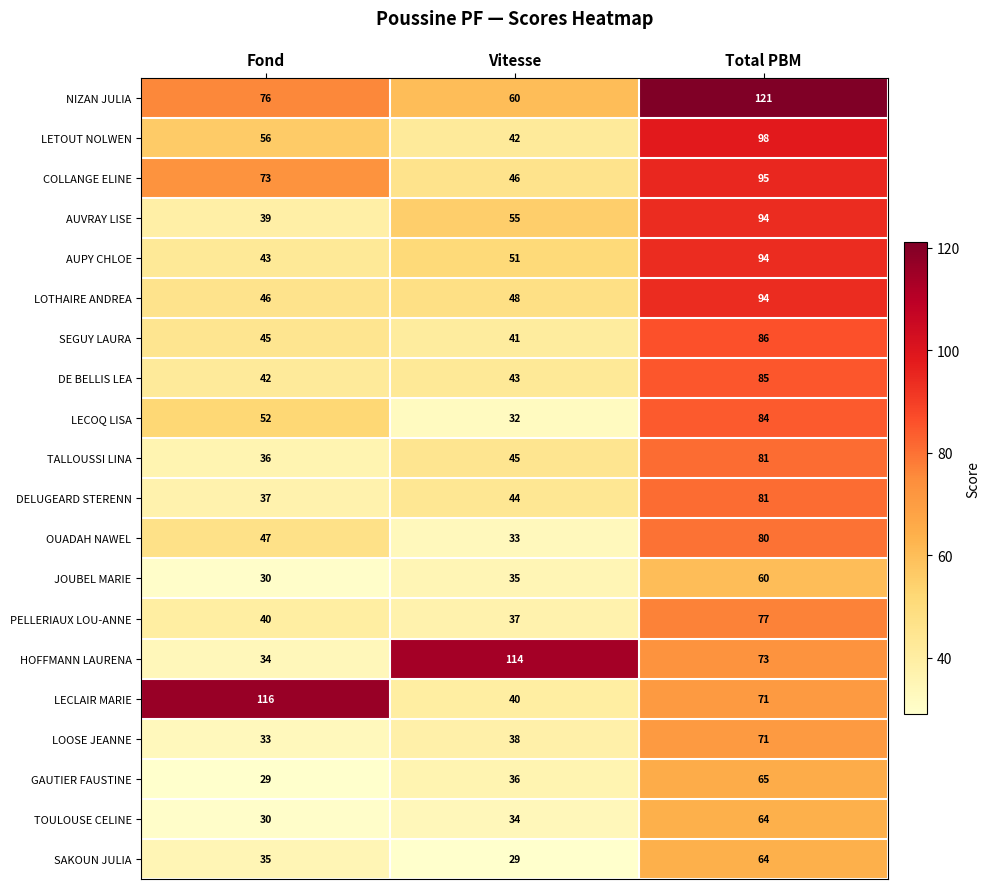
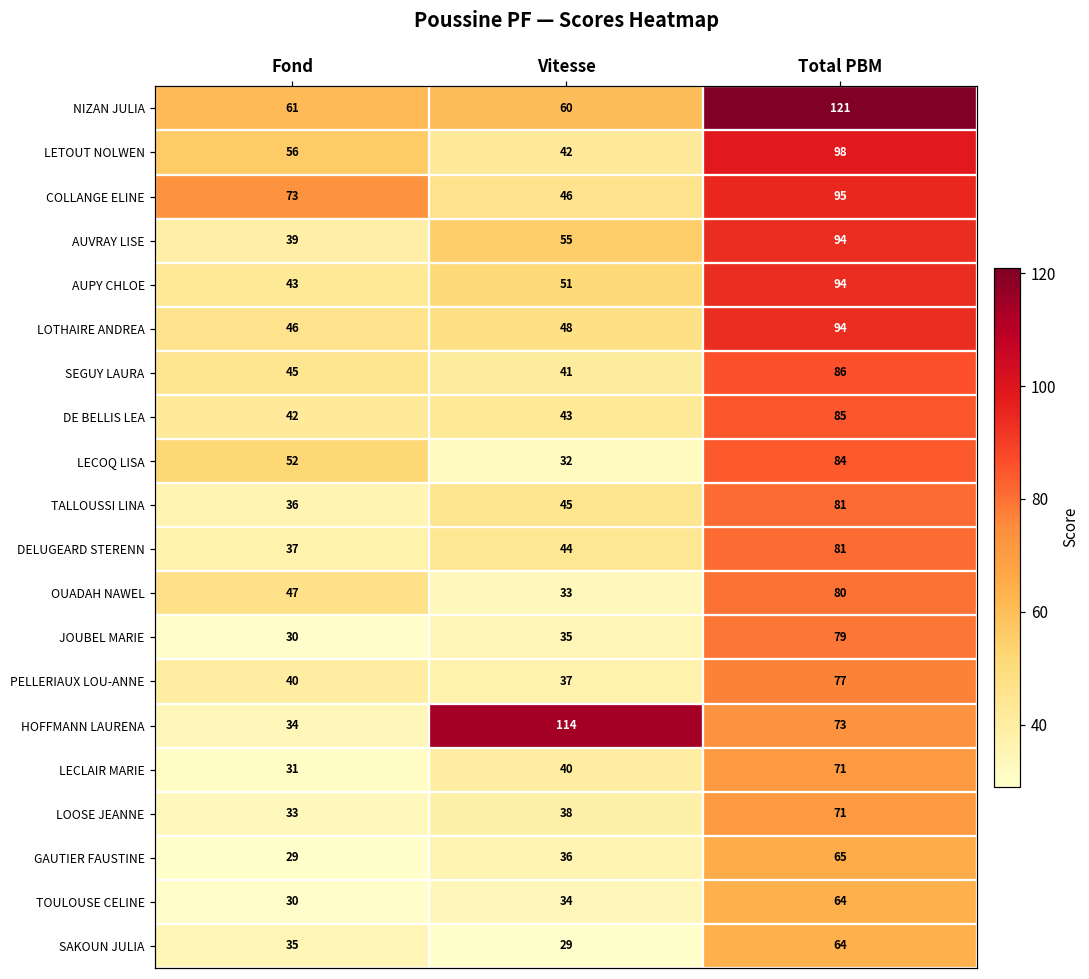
NIZAN JULIA, Fond: 76 -> 61
JOUBEL MARIE, Total PBM: 60 -> 79
LECLAIR MARIE, Fond: 116 -> 31
